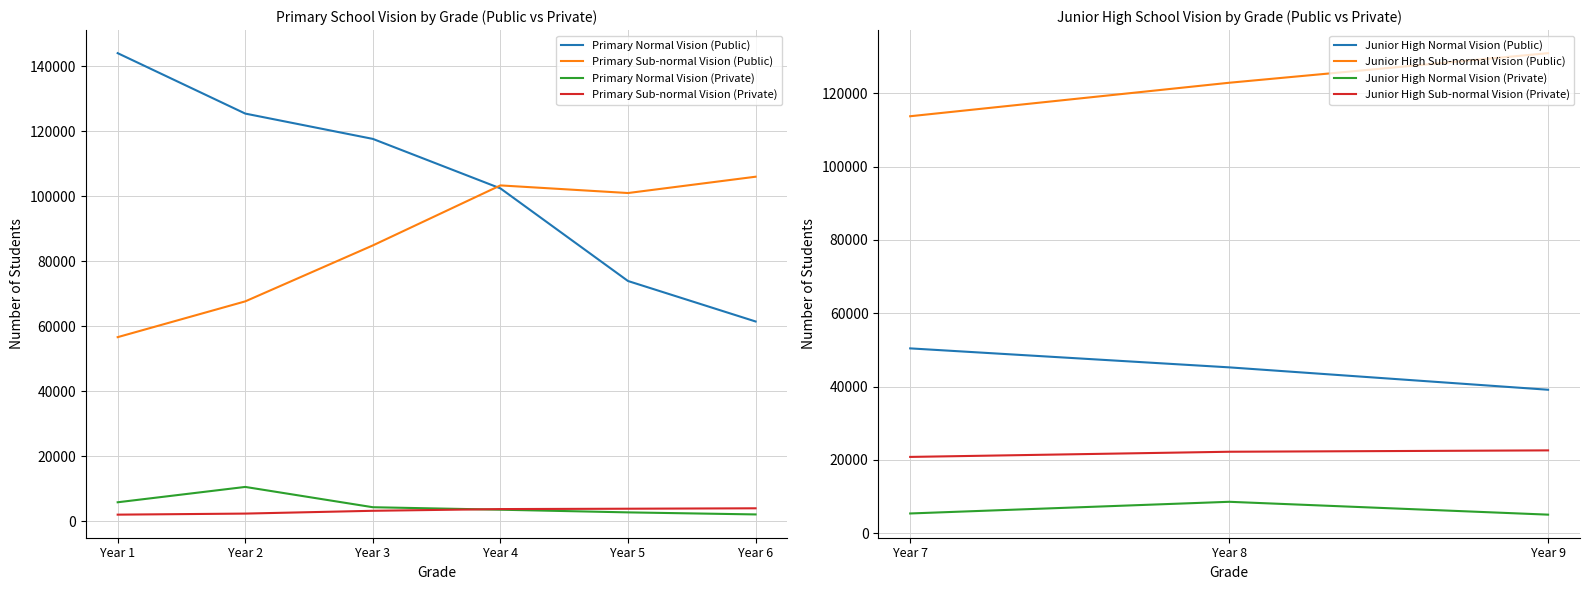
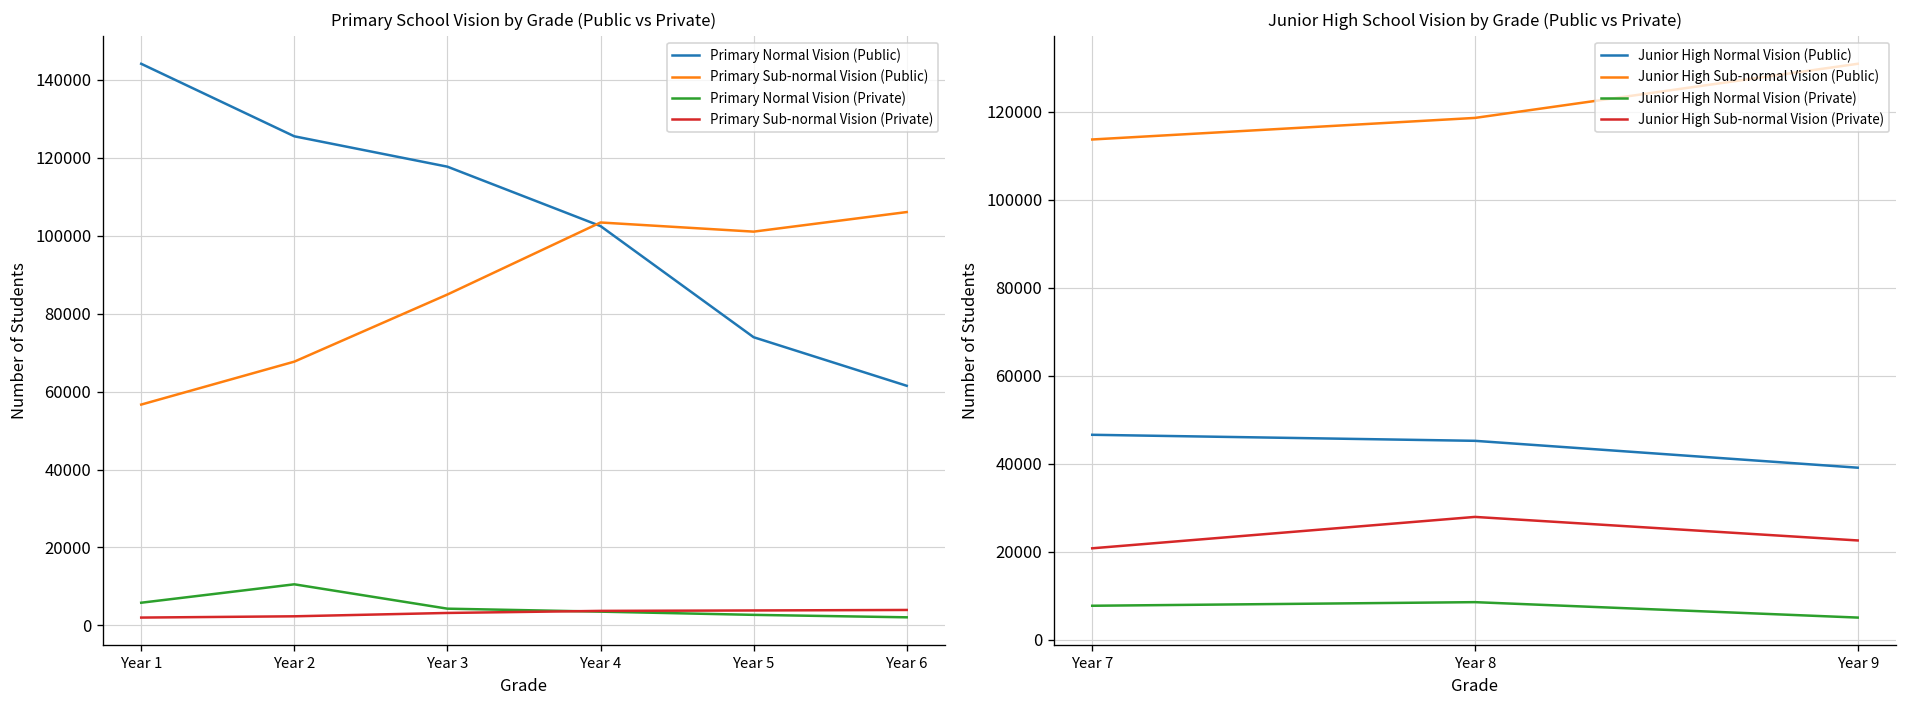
Junior High School Vision by Grade (Public vs Private), Junior High Normal Vision (Public), Year 7: 50000 -> 47000
Junior High School Vision by Grade (Public vs Private), Junior High Normal Vision (Private), Year 7: 5000 -> 8000
Junior High School Vision by Grade (Public vs Private), Junior High Sub-normal Vision (Public), Year 8: 123000 -> 119000
Junior High School Vision by Grade (Public vs Private), Junior High Sub-normal Vision (Private), Year 8: 22000 -> 28000
